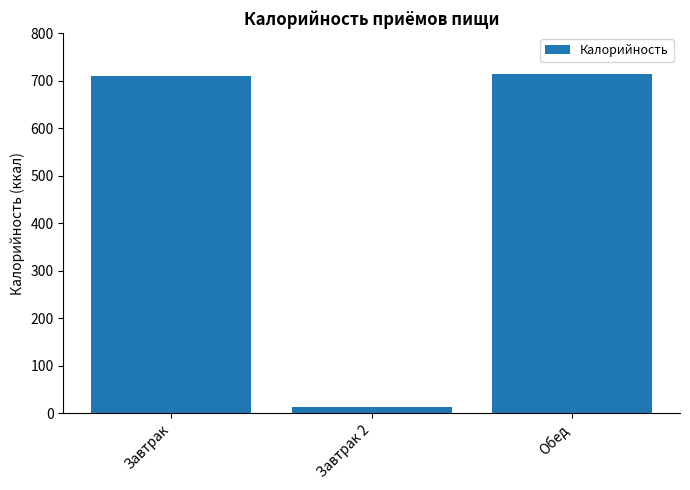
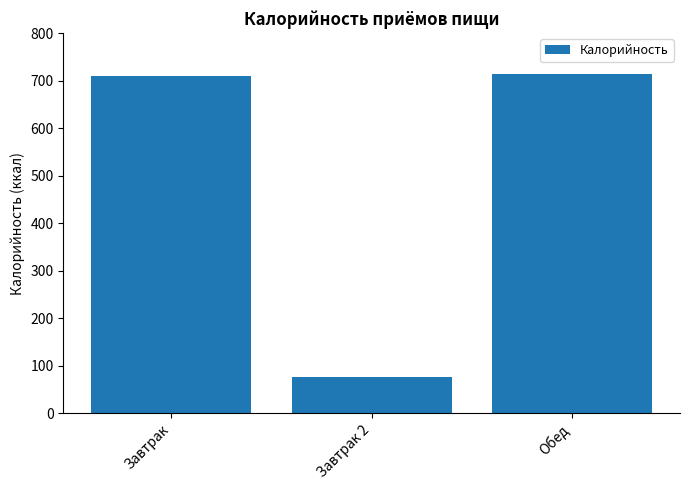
Завтрак 2: 10 -> 80
